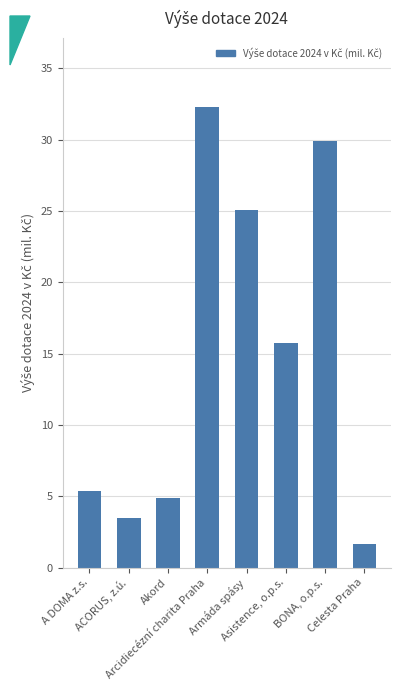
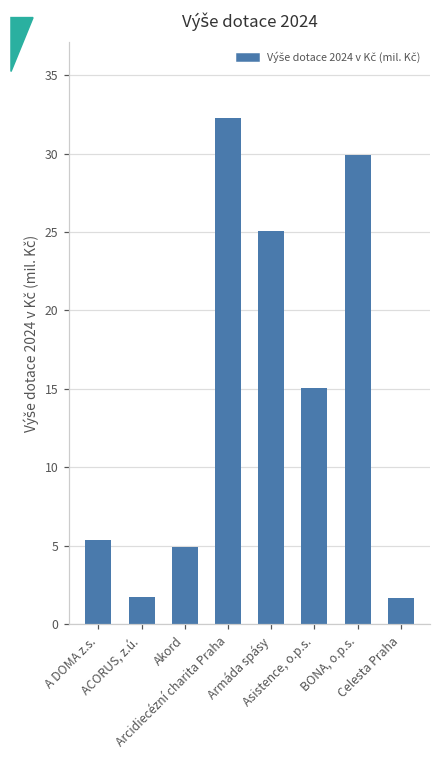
ACORUS, z.ú.: 3.4 -> 1.7
Asistence, o.p.s.: 15.7 -> 15.1
